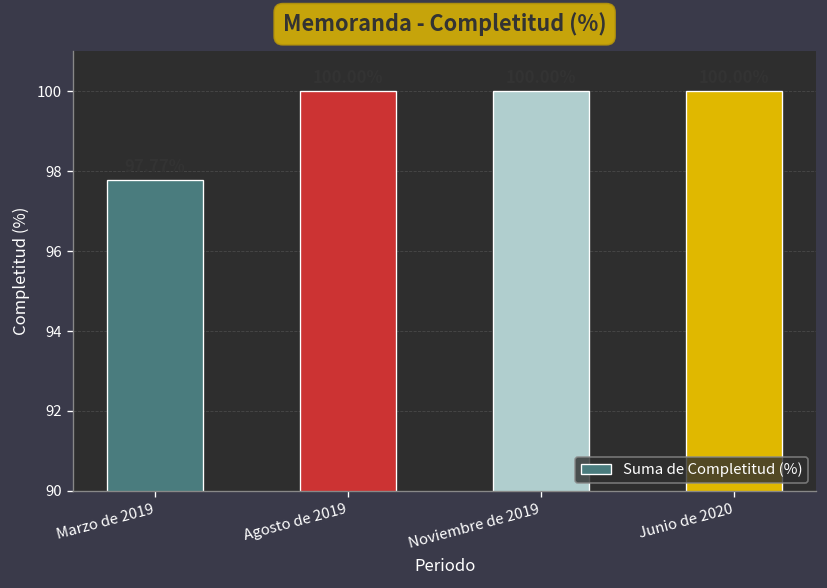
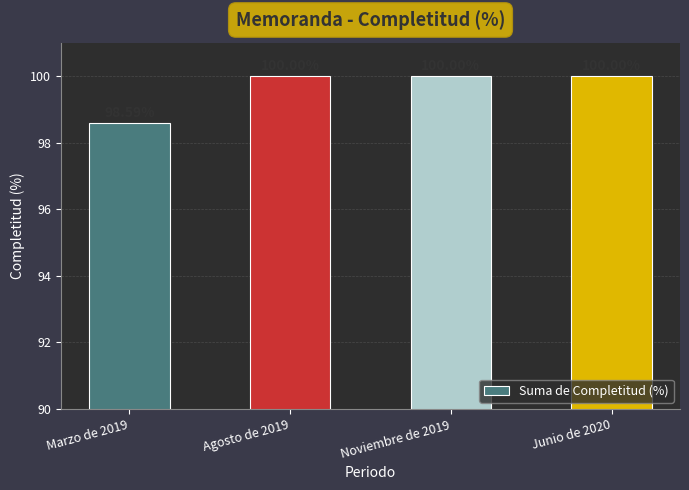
Marzo de 2019: 97.8 -> 98.6
